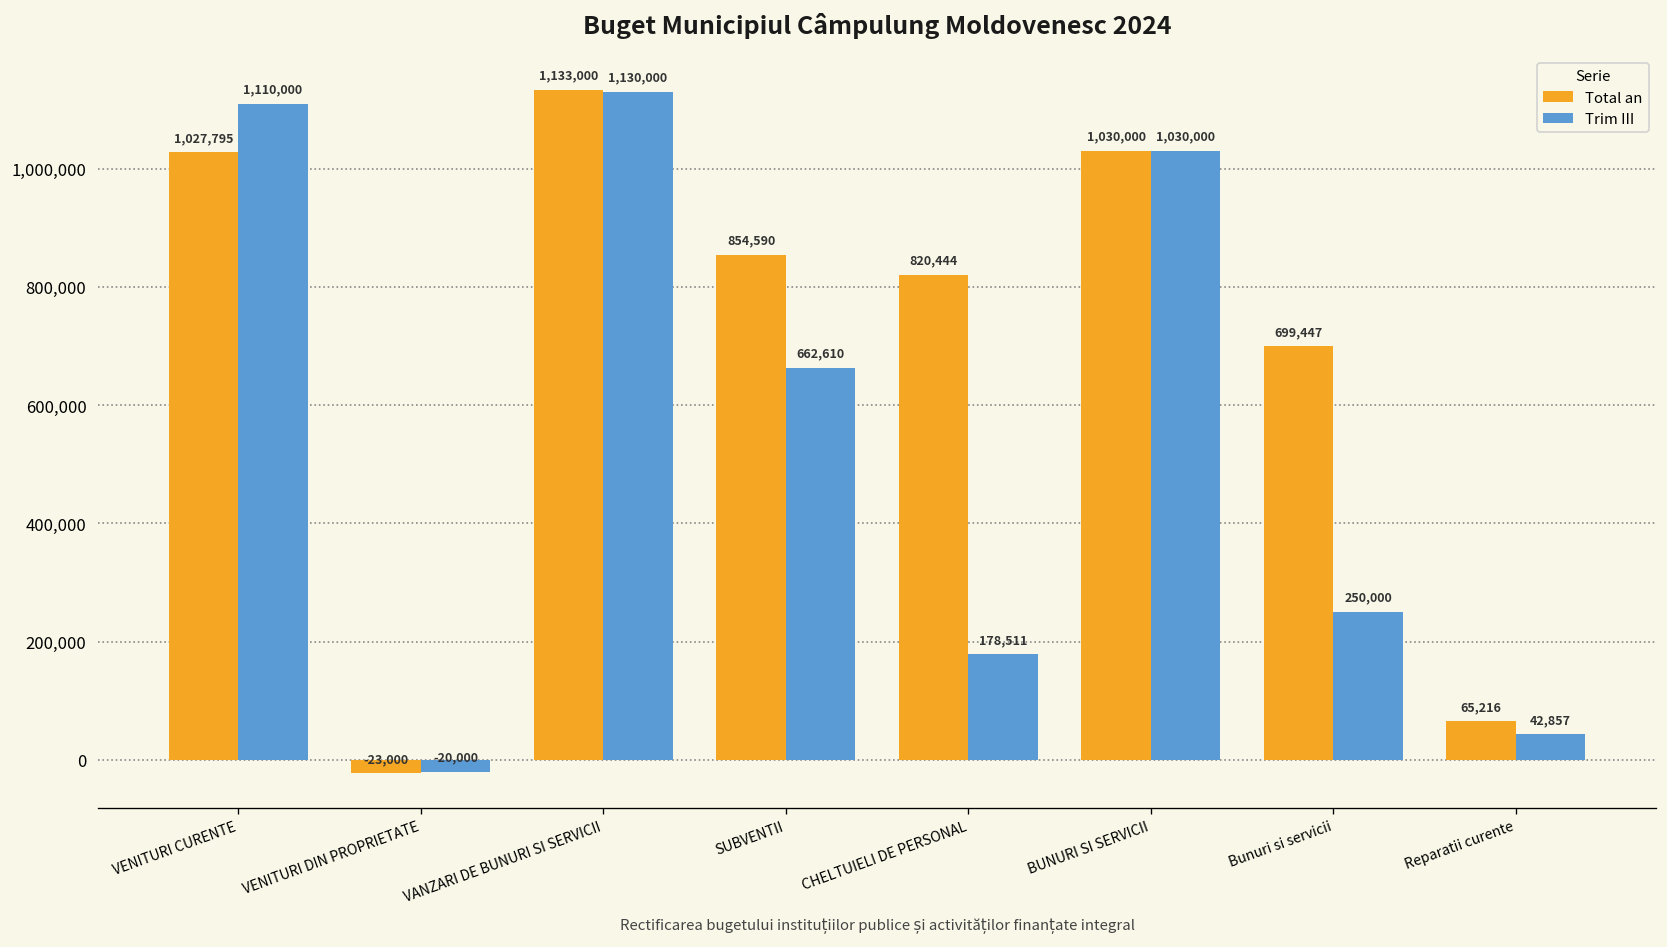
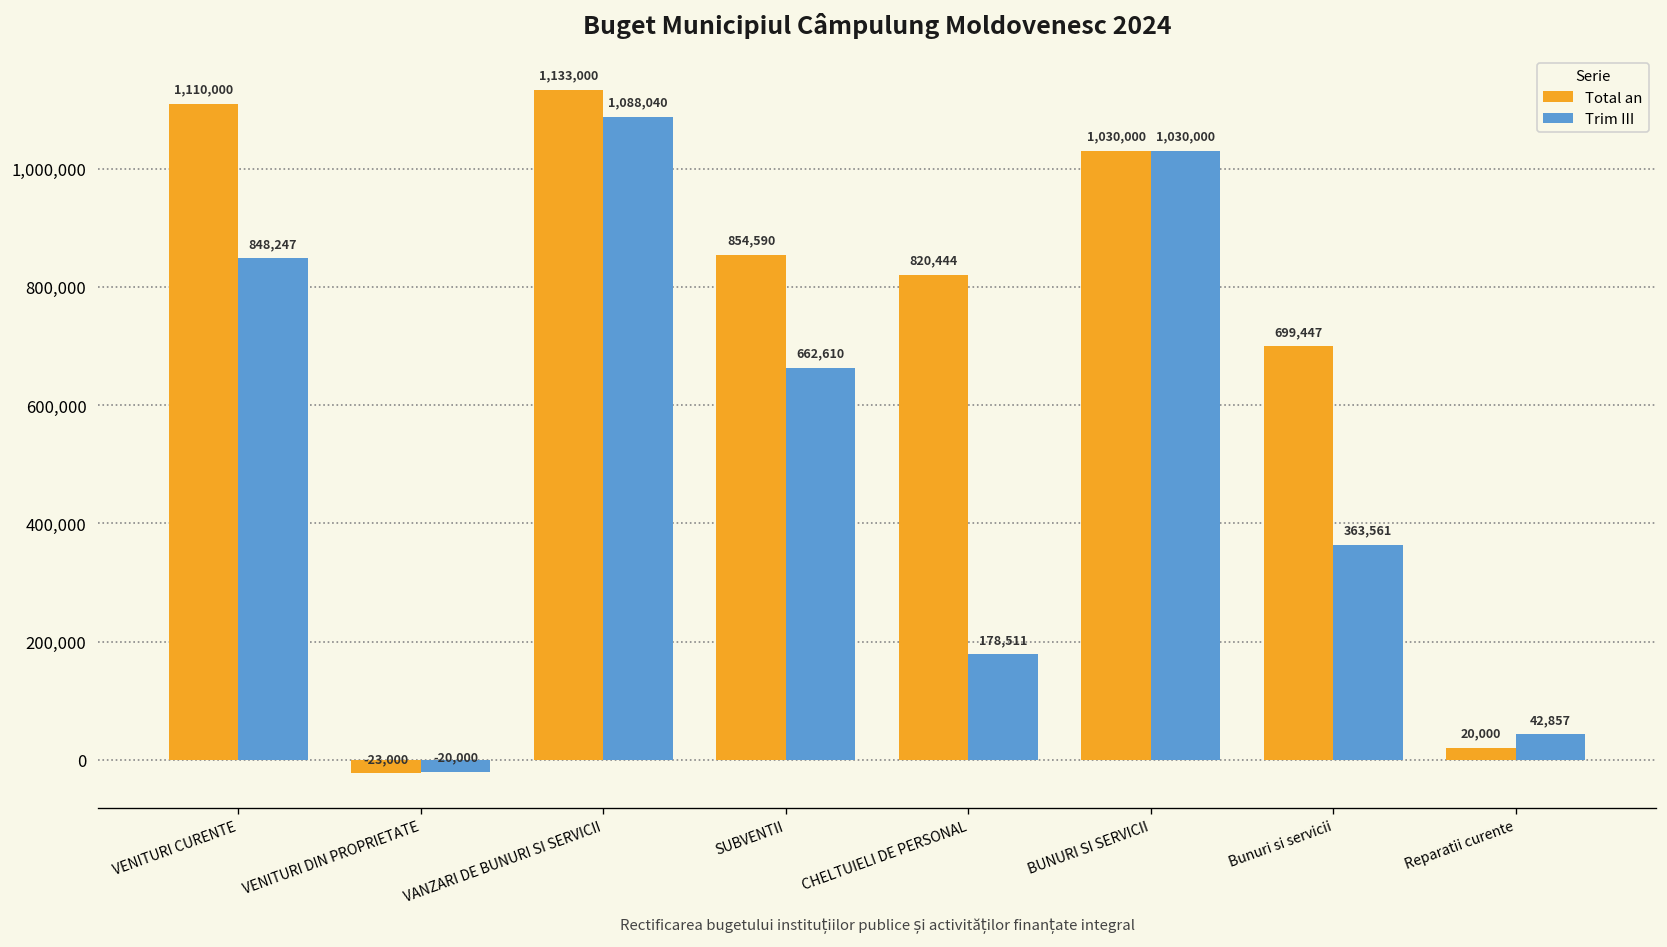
Total an, VENITURI CURENTE: 1,027,795 -> 1,110,000
Trim III, VENITURI CURENTE: 1,110,000 -> 848,247
Trim III, VANZARI DE BUNURI SI SERVICII: 1,130,000 -> 1,088,040
Trim III, Bunuri si servicii: 250,000 -> 363,561
Total an, Reparatii curente: 65,216 -> 20,000
